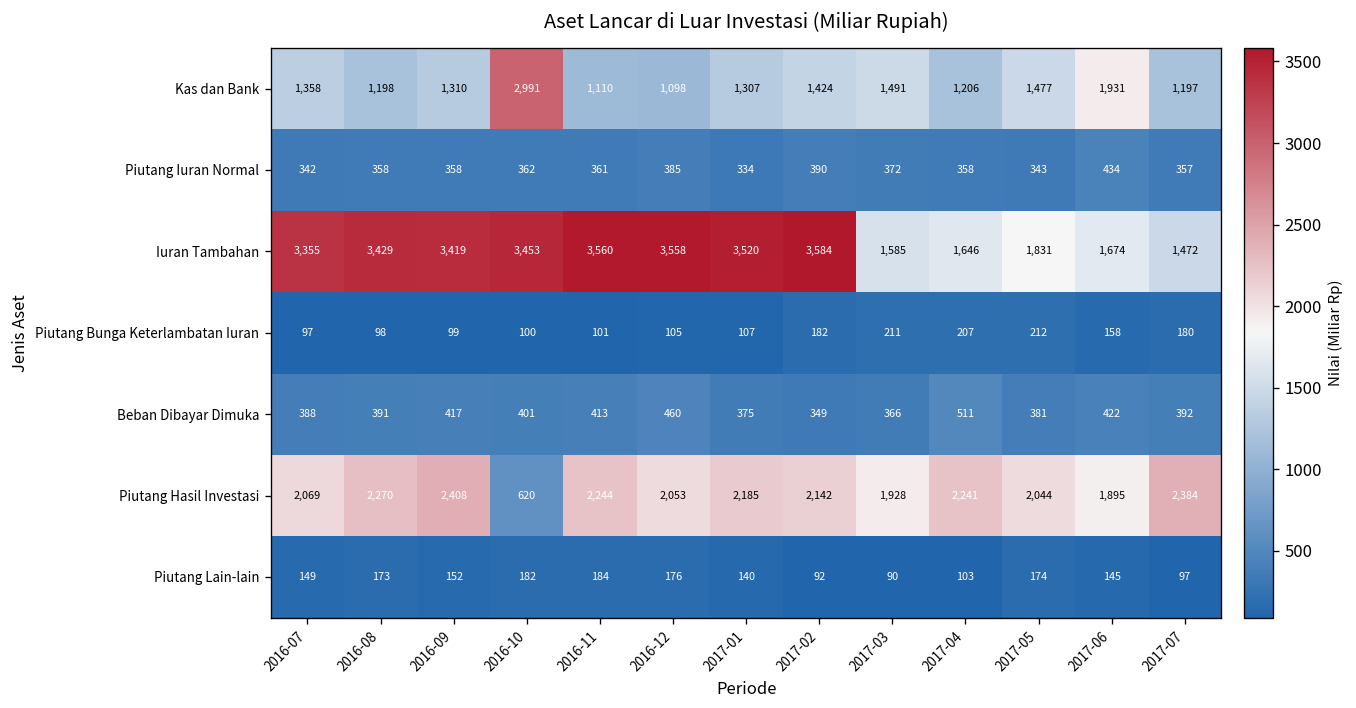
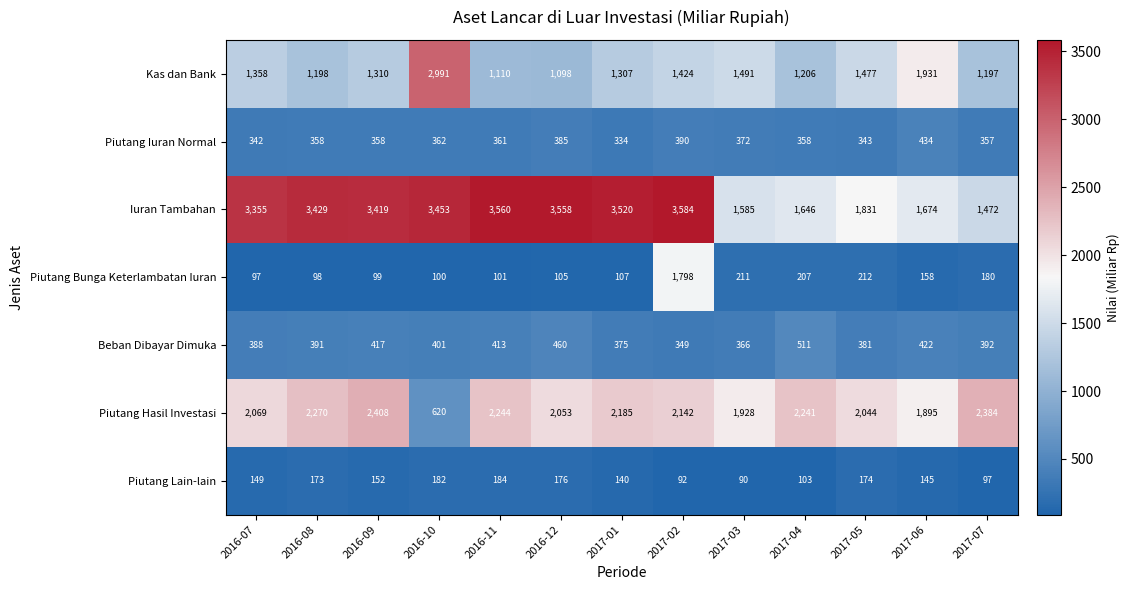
Piutang Bunga Keterlambatan Iuran, 2017-02: 182 -> 1,798
